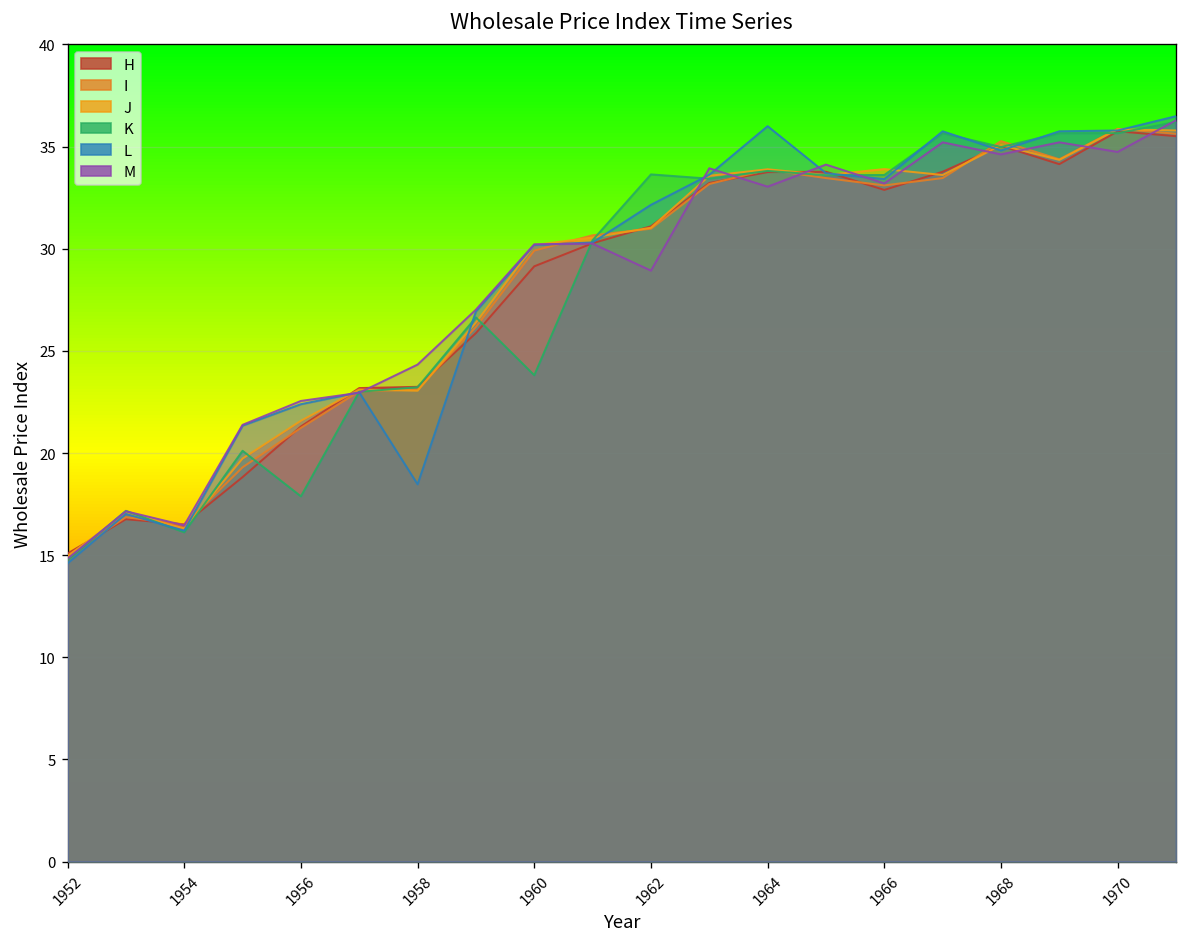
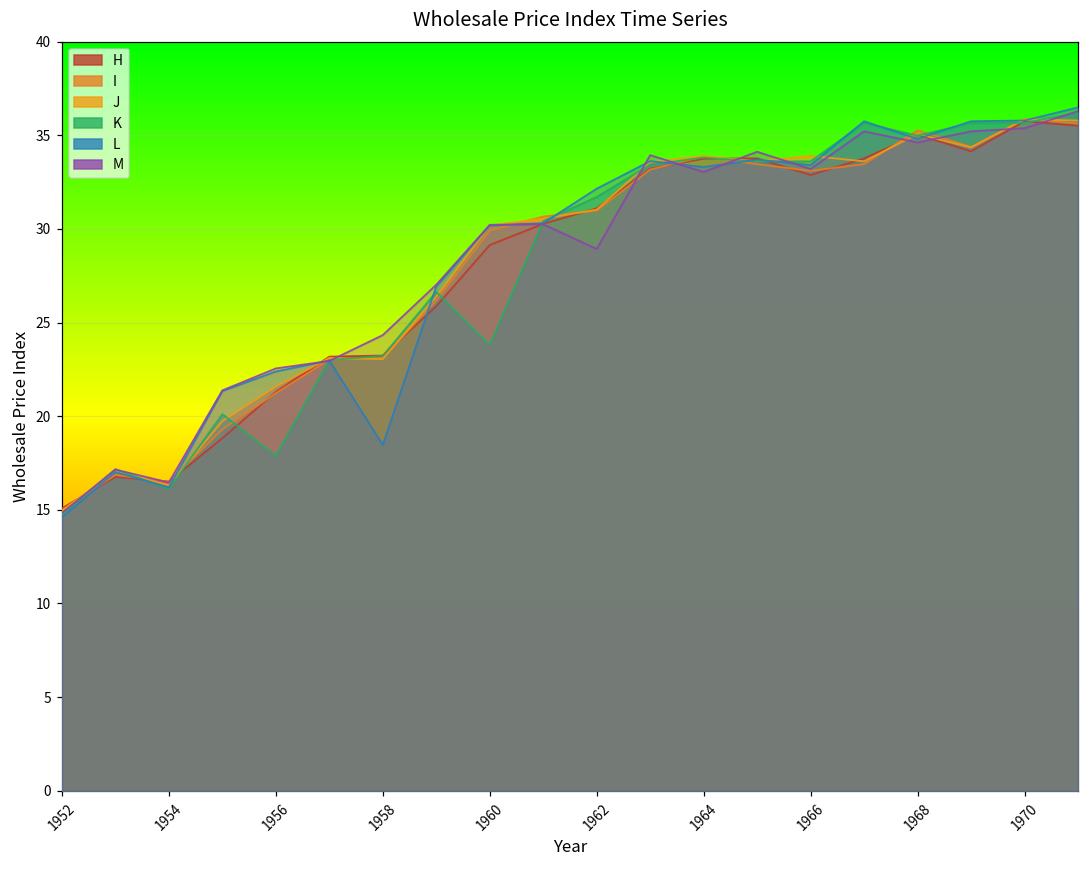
K, 1962: 33.6 -> 31.7
L, 1964: 36.0 -> 33.3
M, 1970: 34.7 -> 35.4
